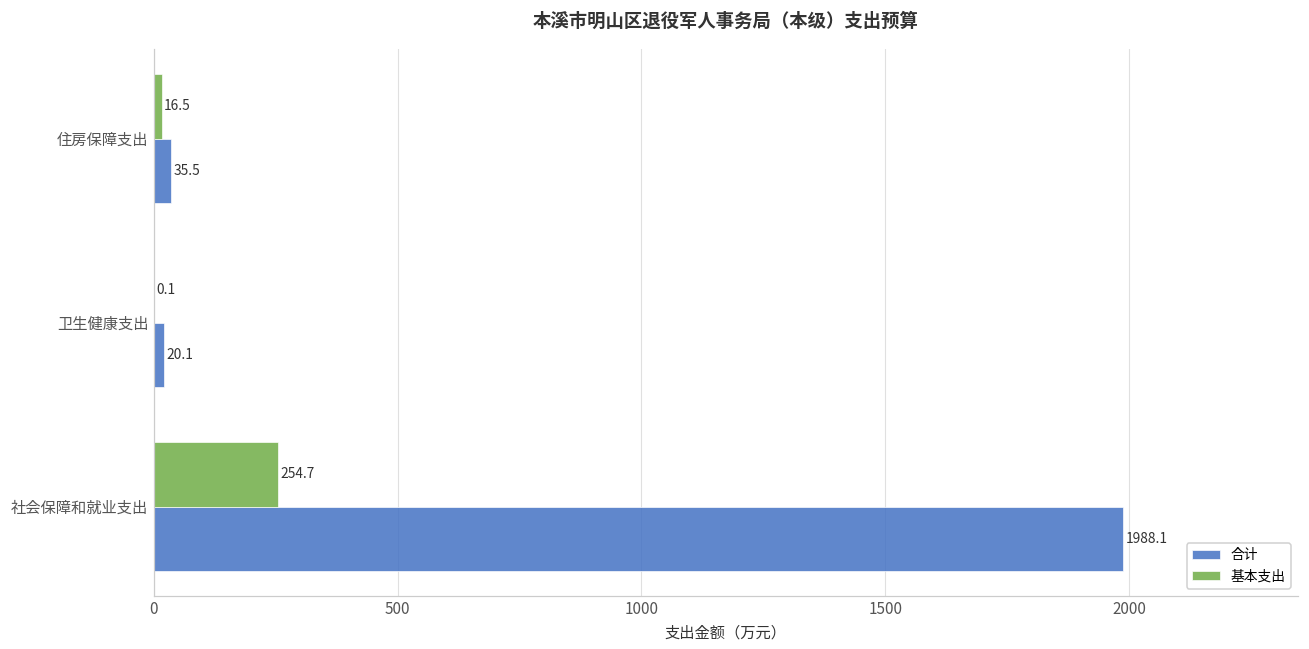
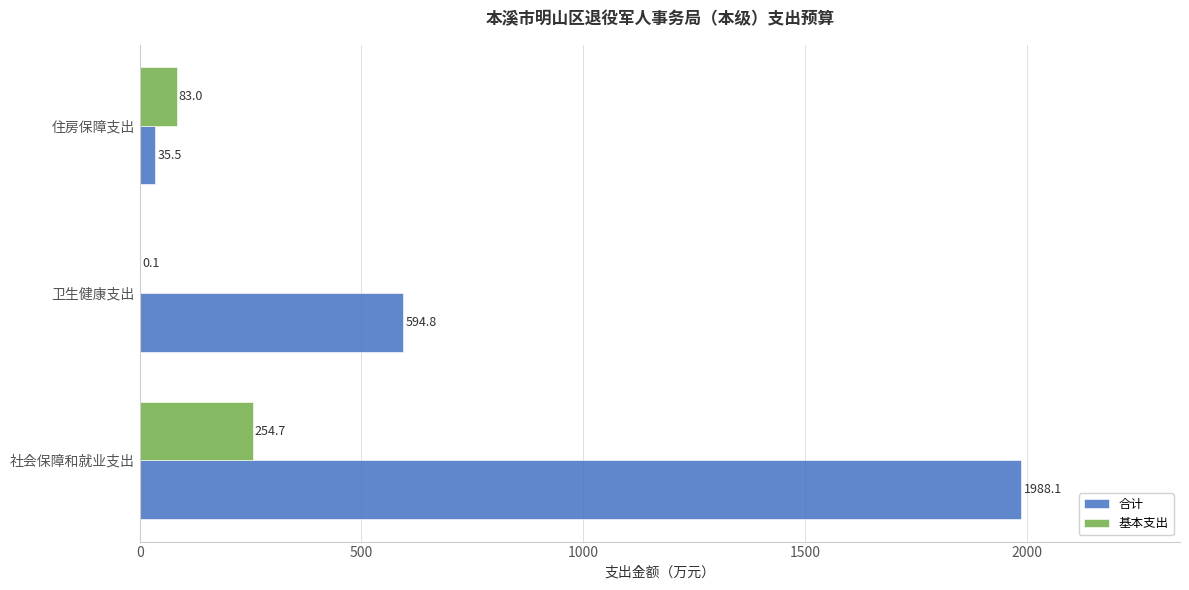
基本支出, 住房保障支出: 16.5 -> 83.0
合计, 卫生健康支出: 20.1 -> 594.8
